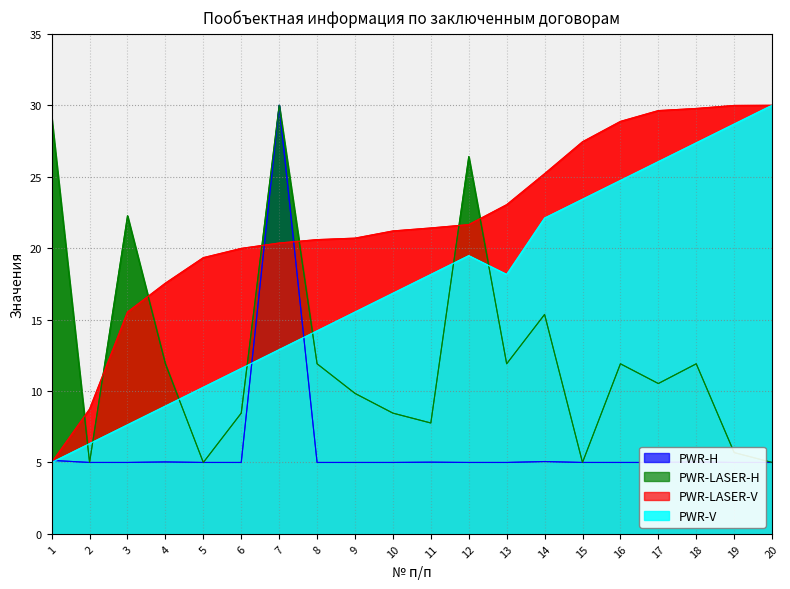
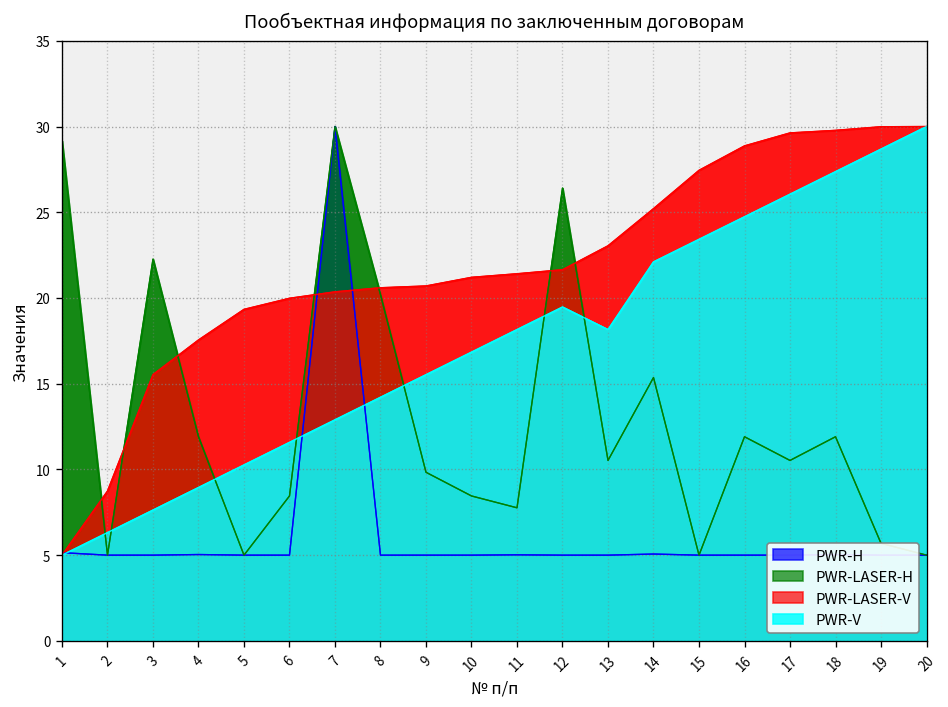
PWR-LASER-H, 8: 11.9 -> 20.2
PWR-LASER-H, 13: 11.9 -> 10.5
